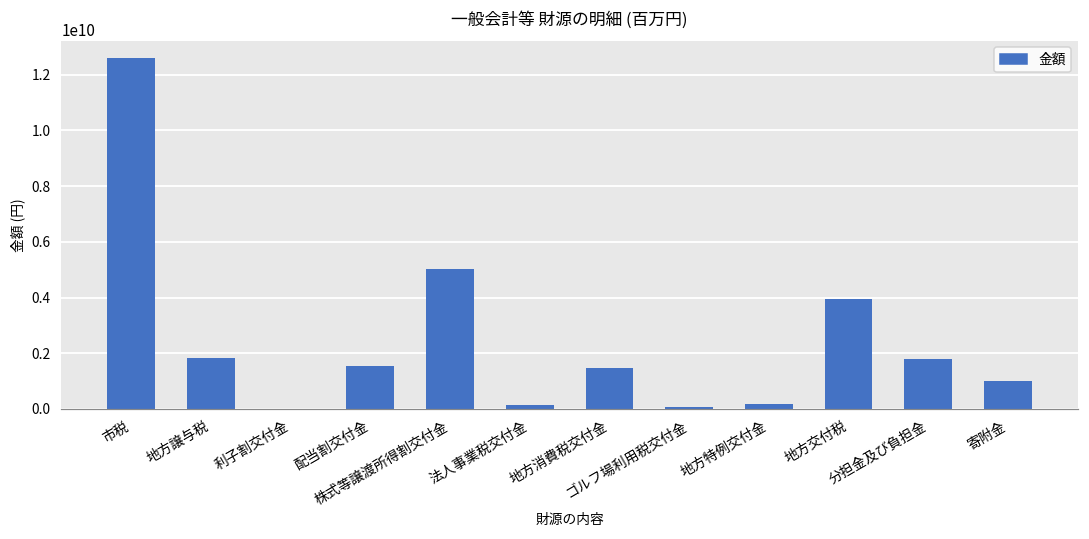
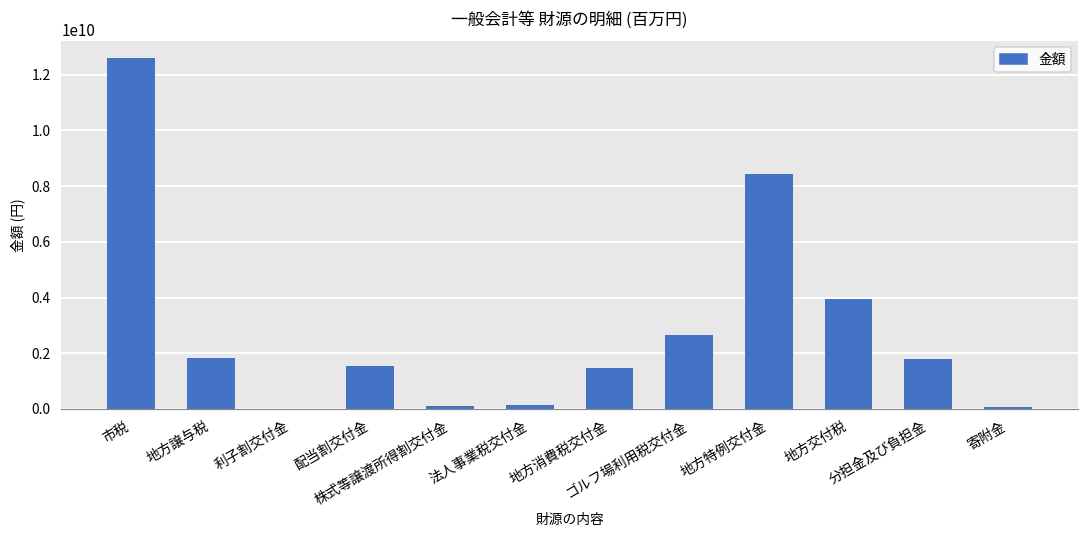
株式等譲渡所得割交付金: 5000000000 -> 100000000
ゴルフ場利用税交付金: 100000000 -> 2600000000
地方特例交付金: 200000000 -> 8400000000
寄附金: 1000000000 -> 100000000
